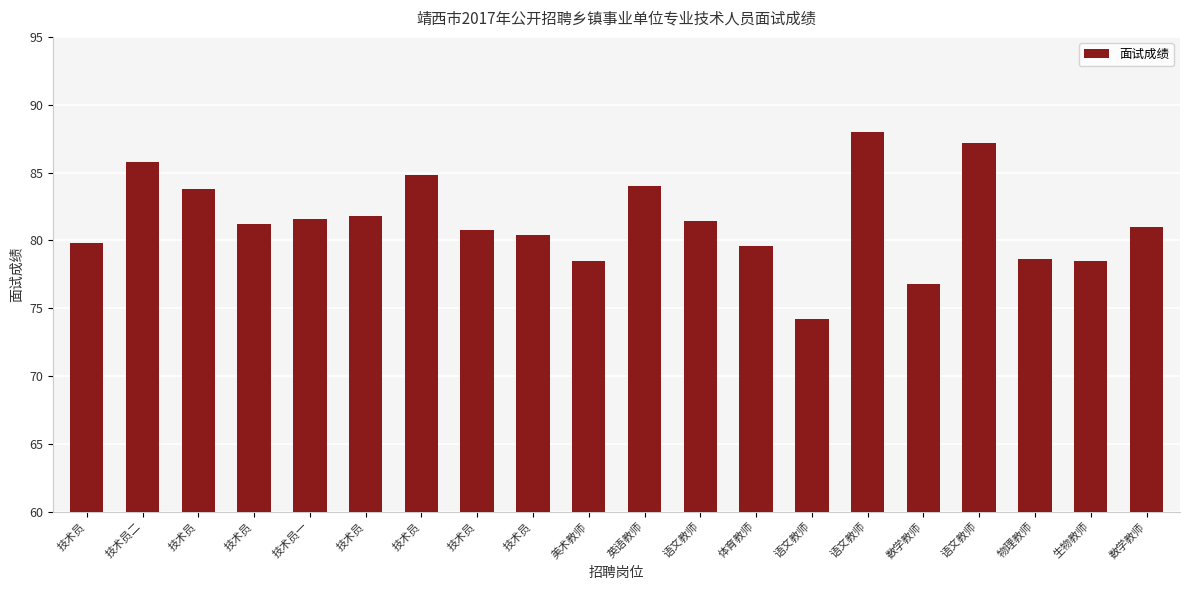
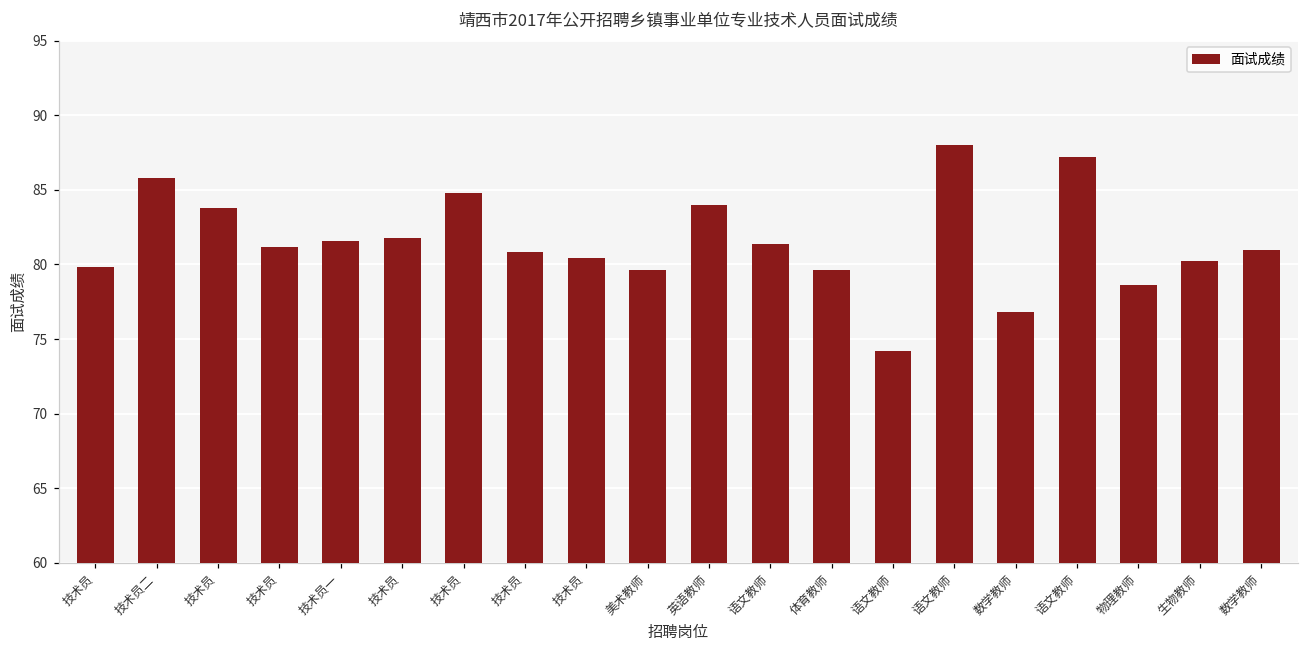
美术教师: 78.5 -> 79.6
生物教师: 78.5 -> 80.2
